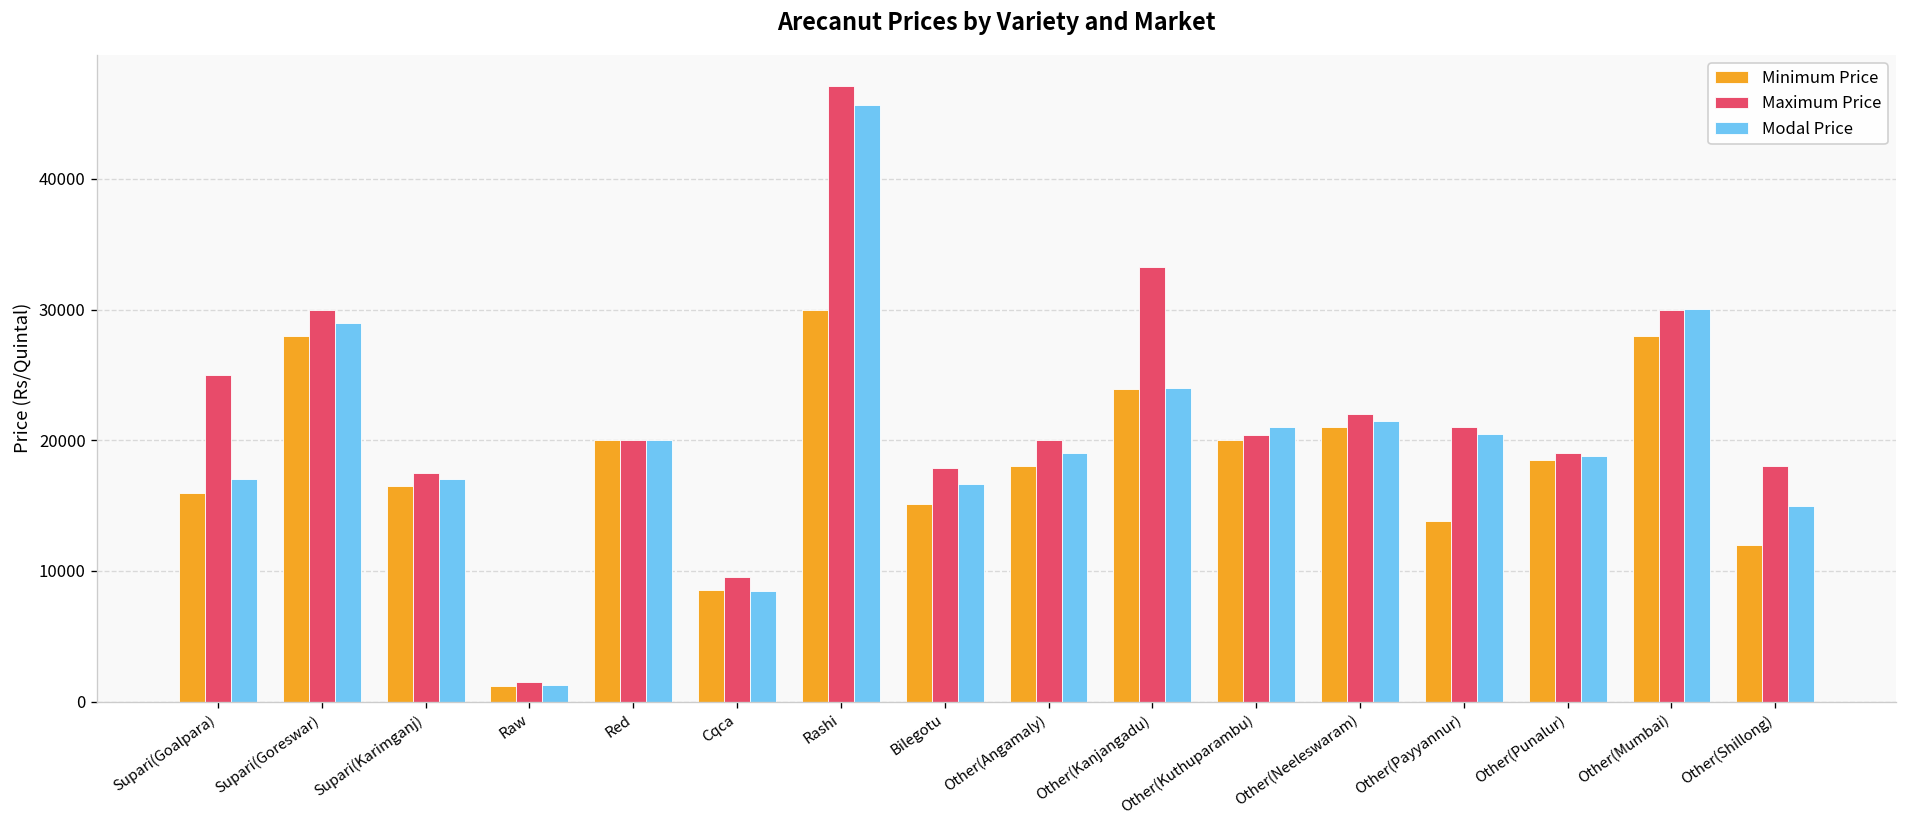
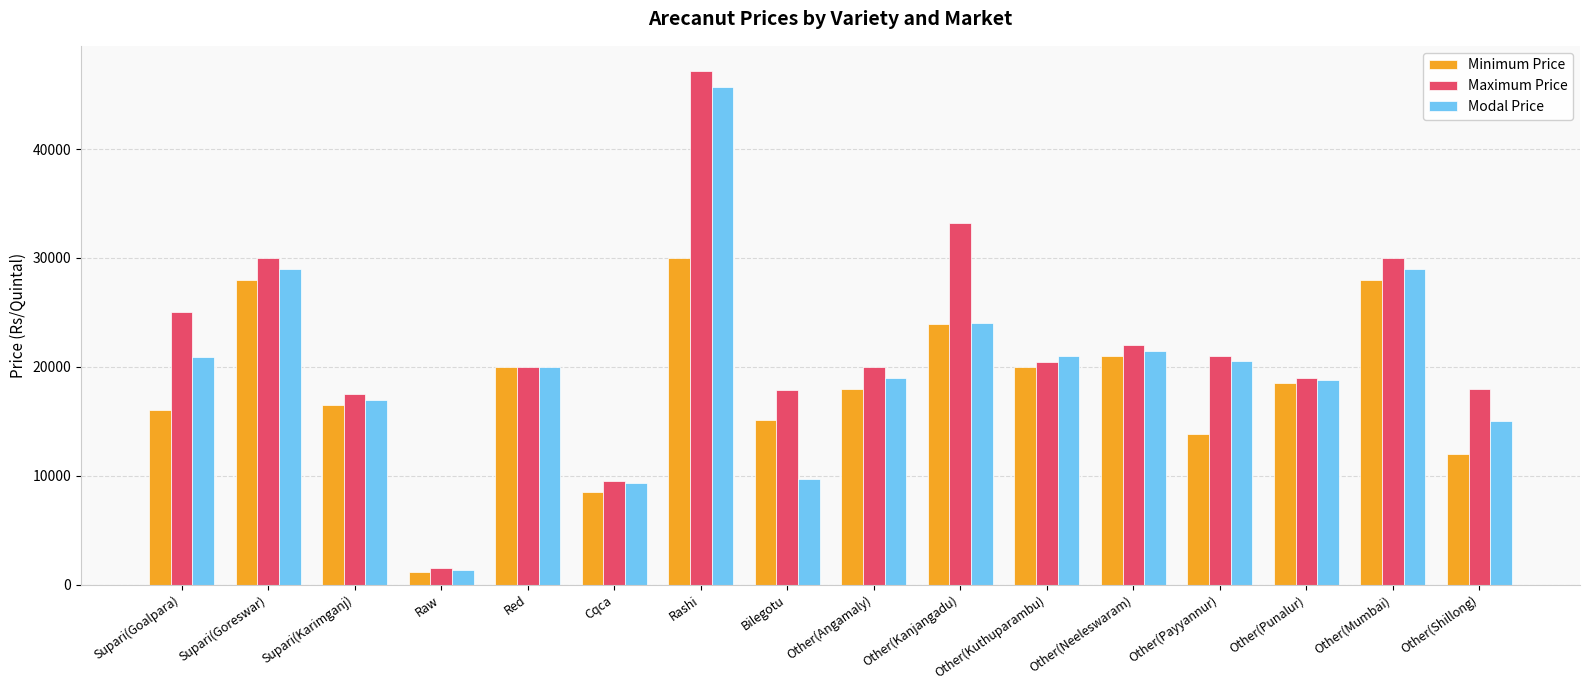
Modal Price, Supari(Goalpara): 17000 -> 20900
Modal Price, Cqca: 8500 -> 9300
Modal Price, Bilegotu: 16700 -> 9700
Modal Price, Other(Mumbai): 30000 -> 29000
